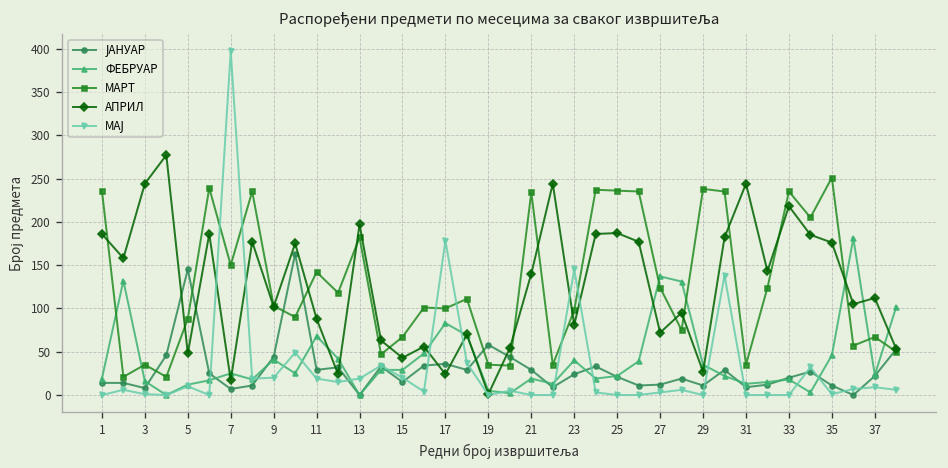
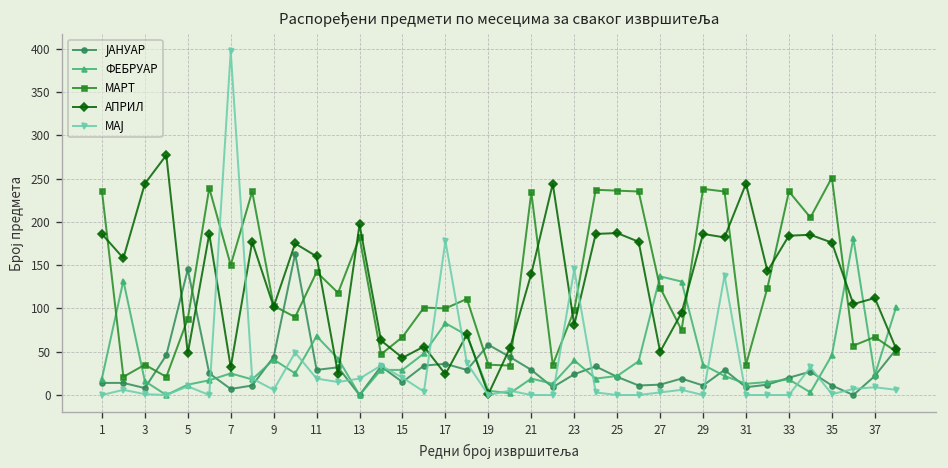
АПРИЛ, 7: 20 -> 30
МАЈ, 9: 20 -> 10
АПРИЛ, 11: 90 -> 160
АПРИЛ, 27: 70 -> 50
АПРИЛ, 29: 30 -> 190
АПРИЛ, 33: 220 -> 180
